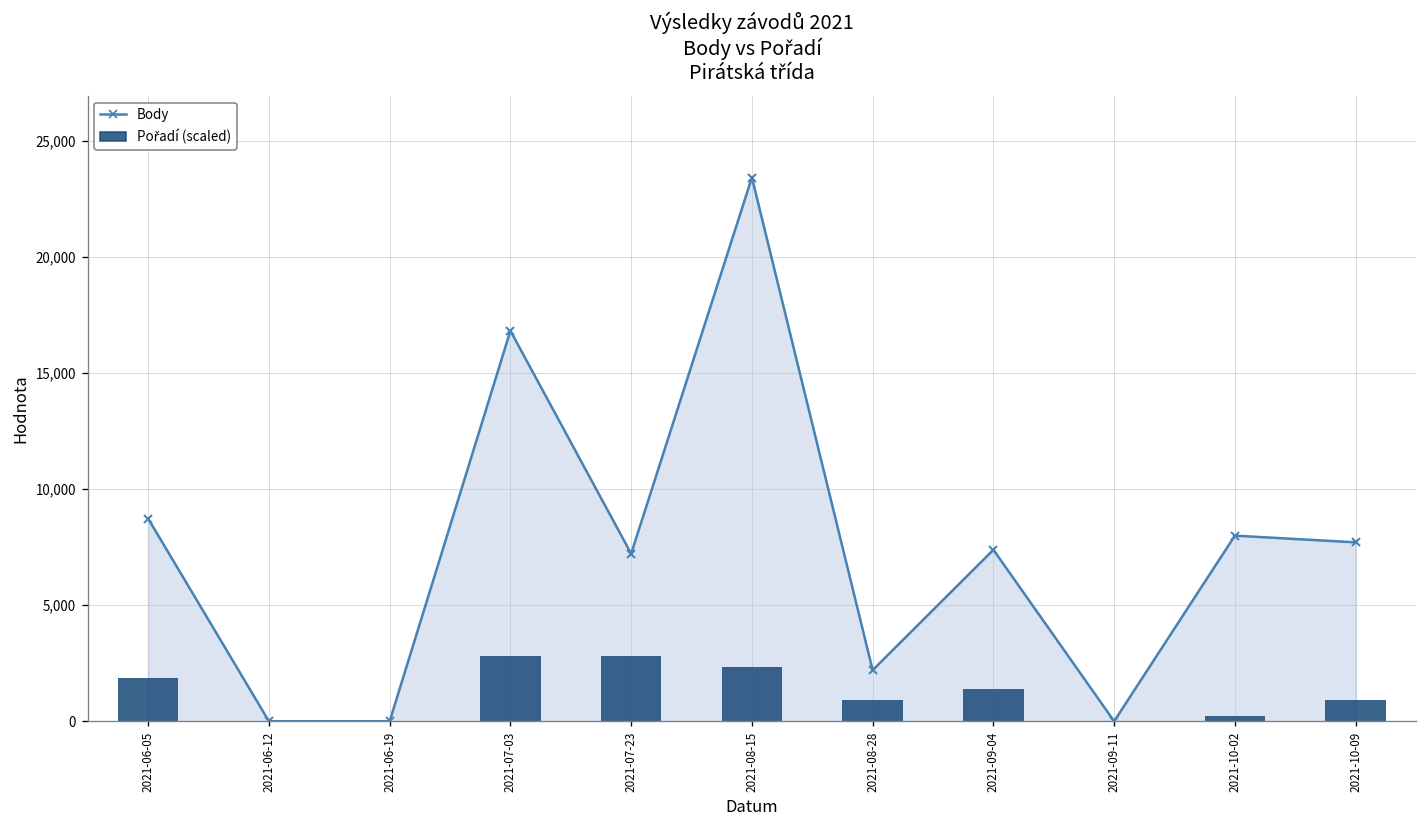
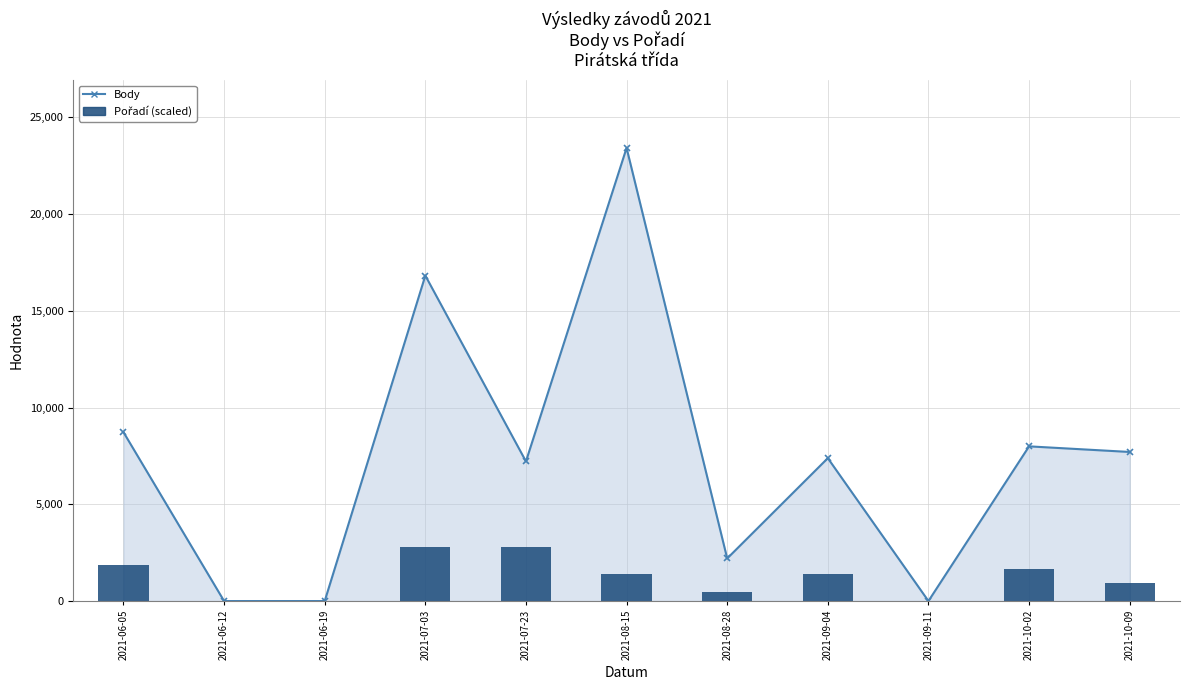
Pořadí (scaled), 2021-08-15: 2,300 -> 1,400
Pořadí (scaled), 2021-08-28: 900 -> 500
Pořadí (scaled), 2021-10-02: 200 -> 1,600
